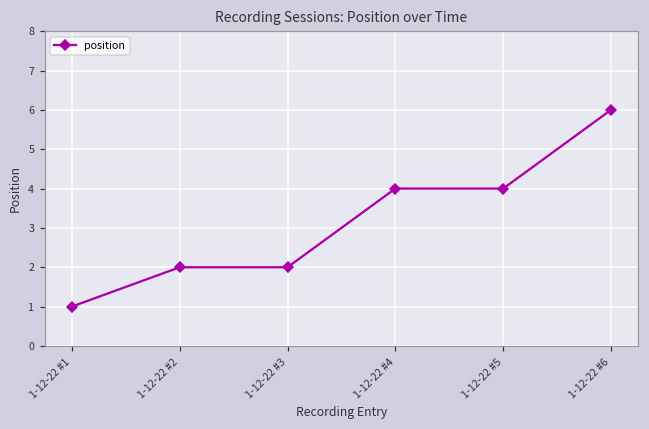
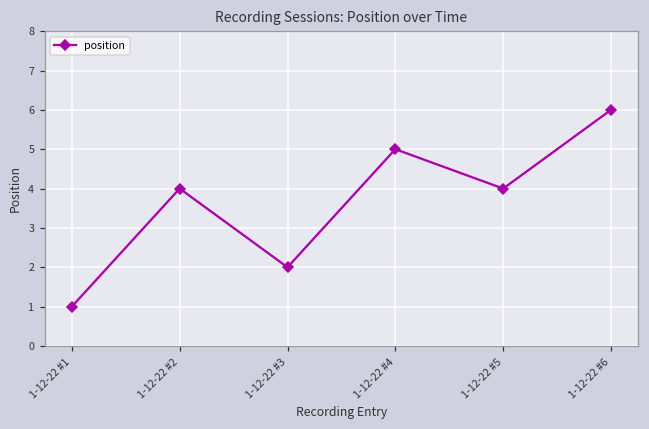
1-12-22 #2: 2 -> 4
1-12-22 #4: 4 -> 5
